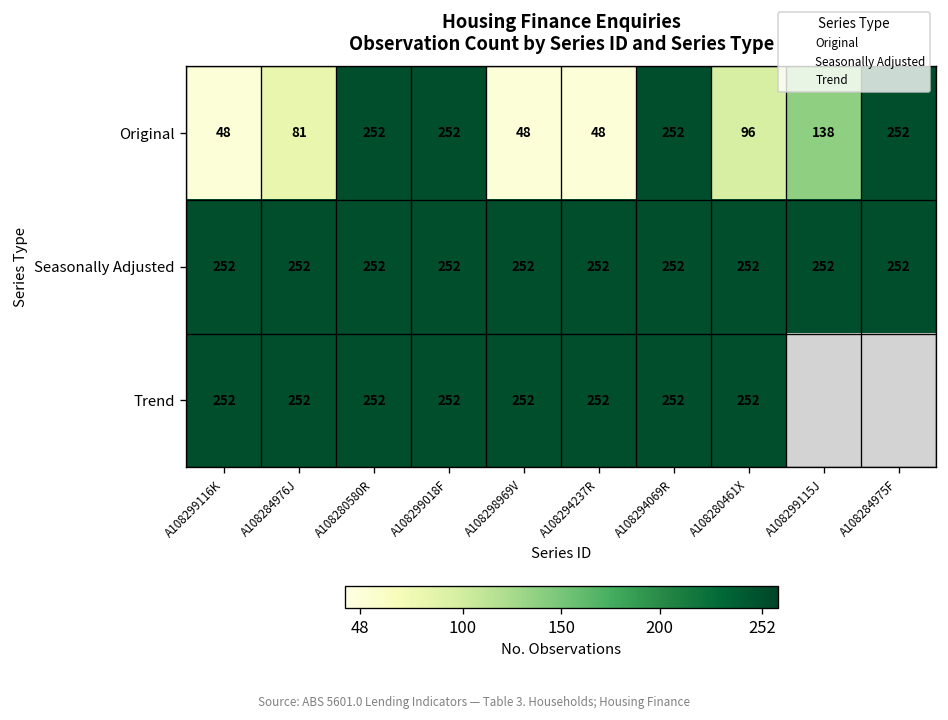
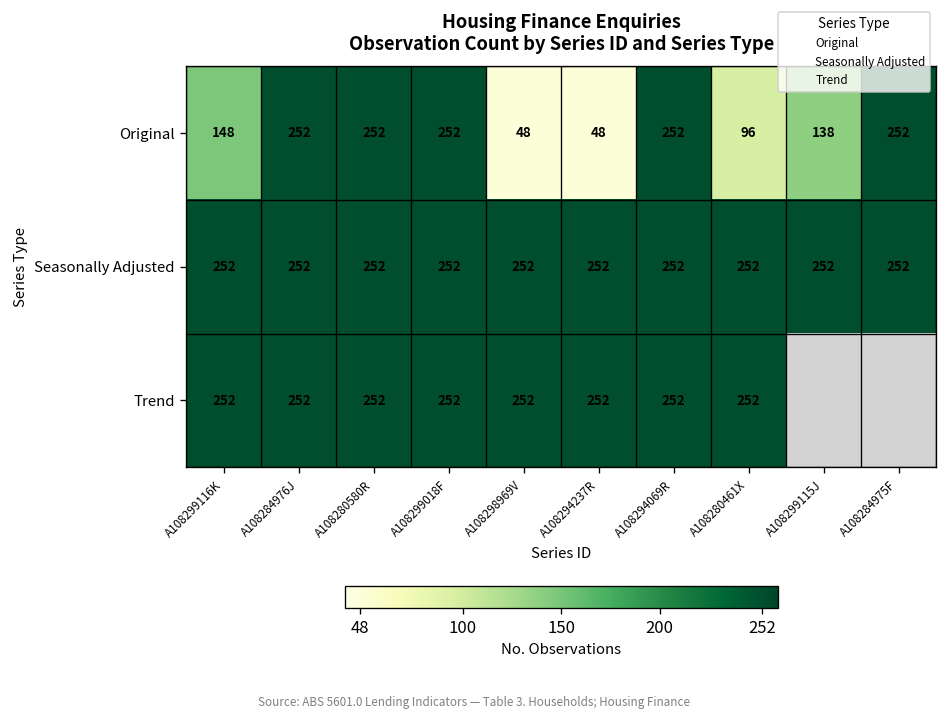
Original, A108299116K: 48 -> 148
Original, A108284976J: 81 -> 252
